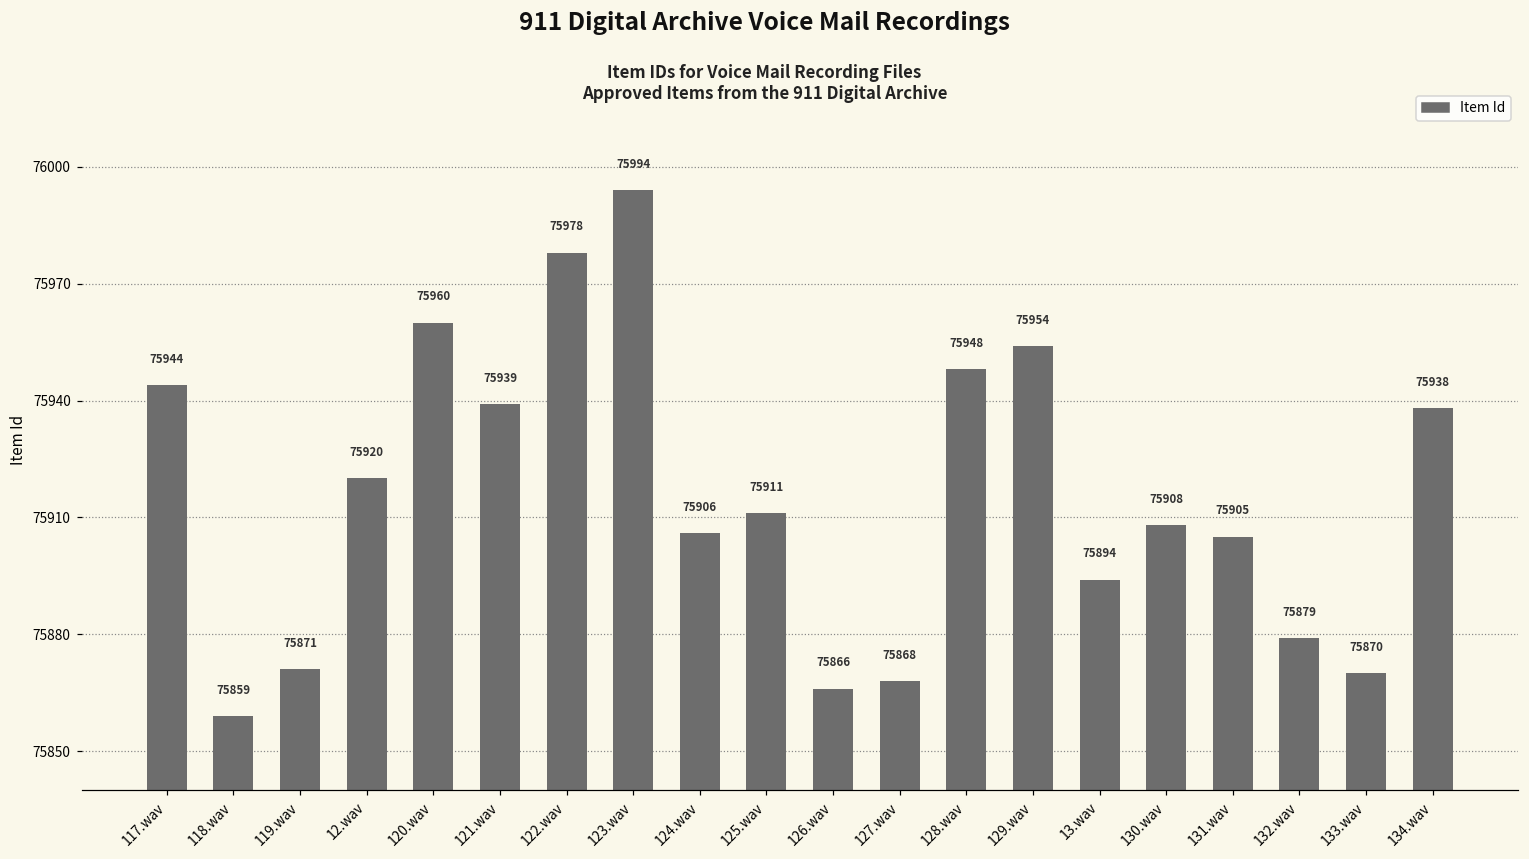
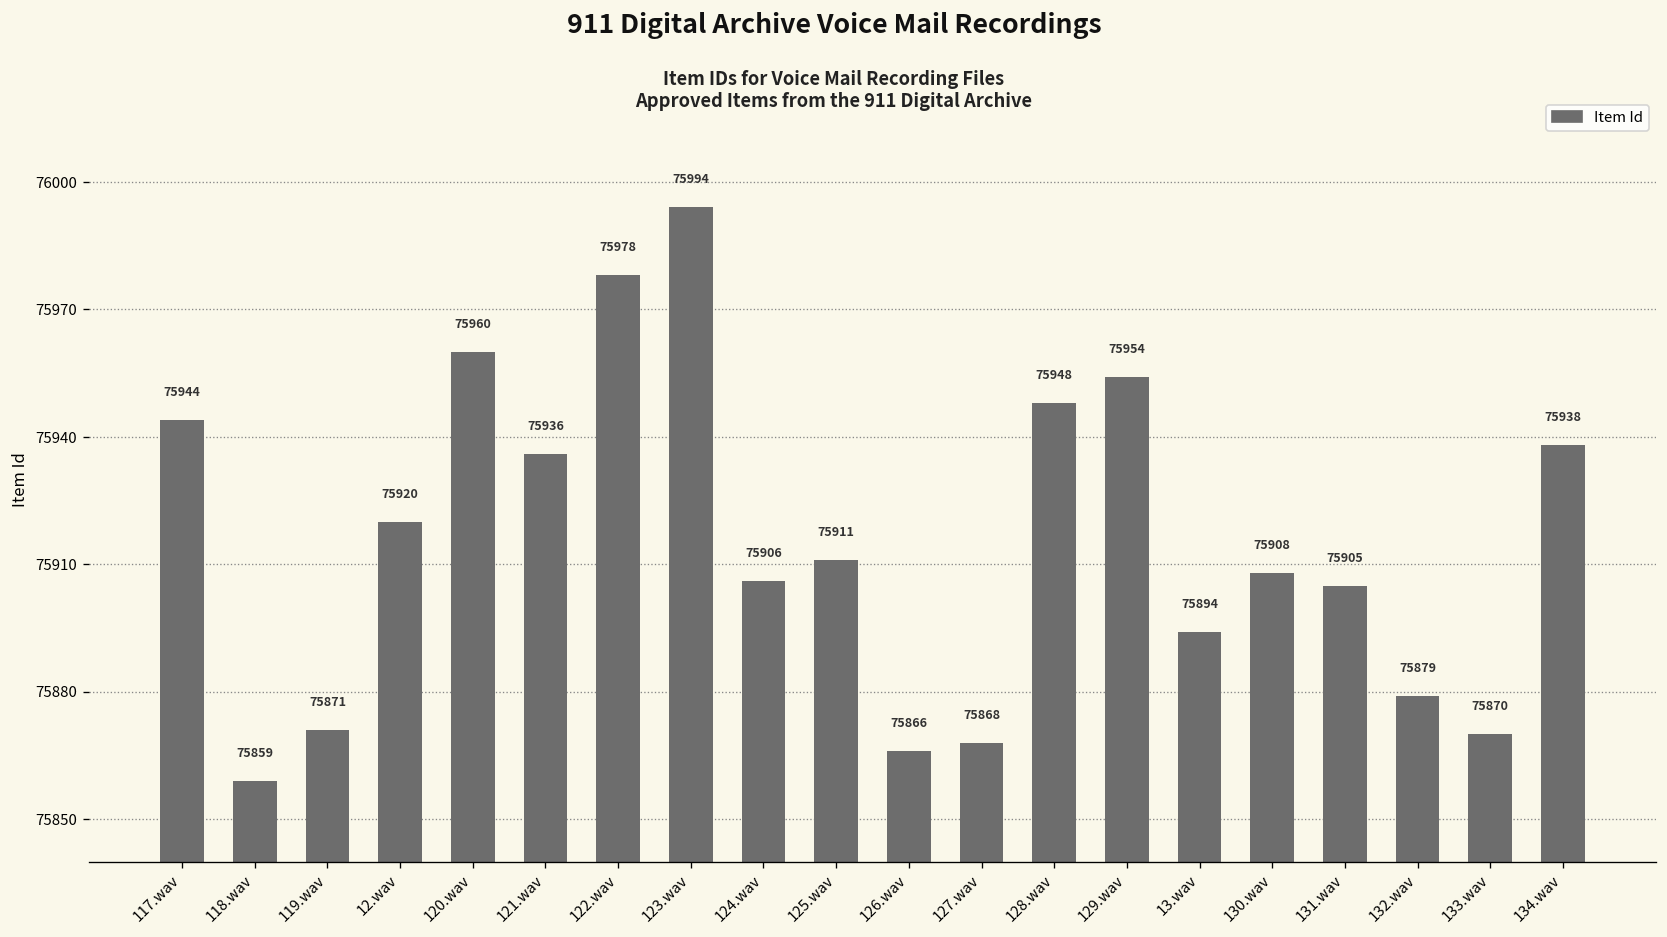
121.wav: 75939 -> 75936
